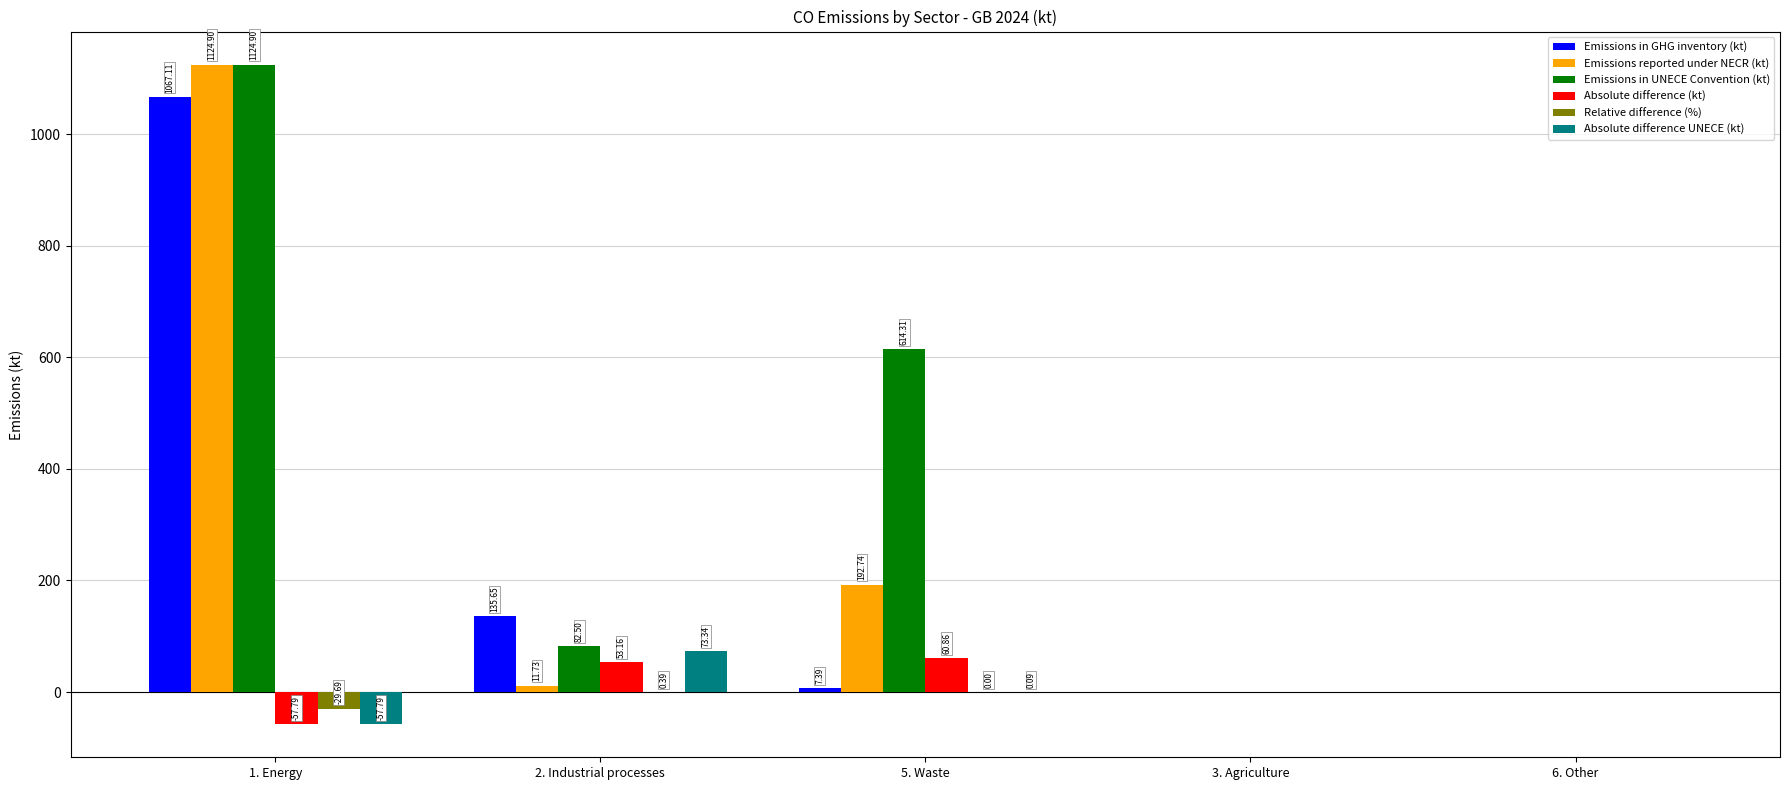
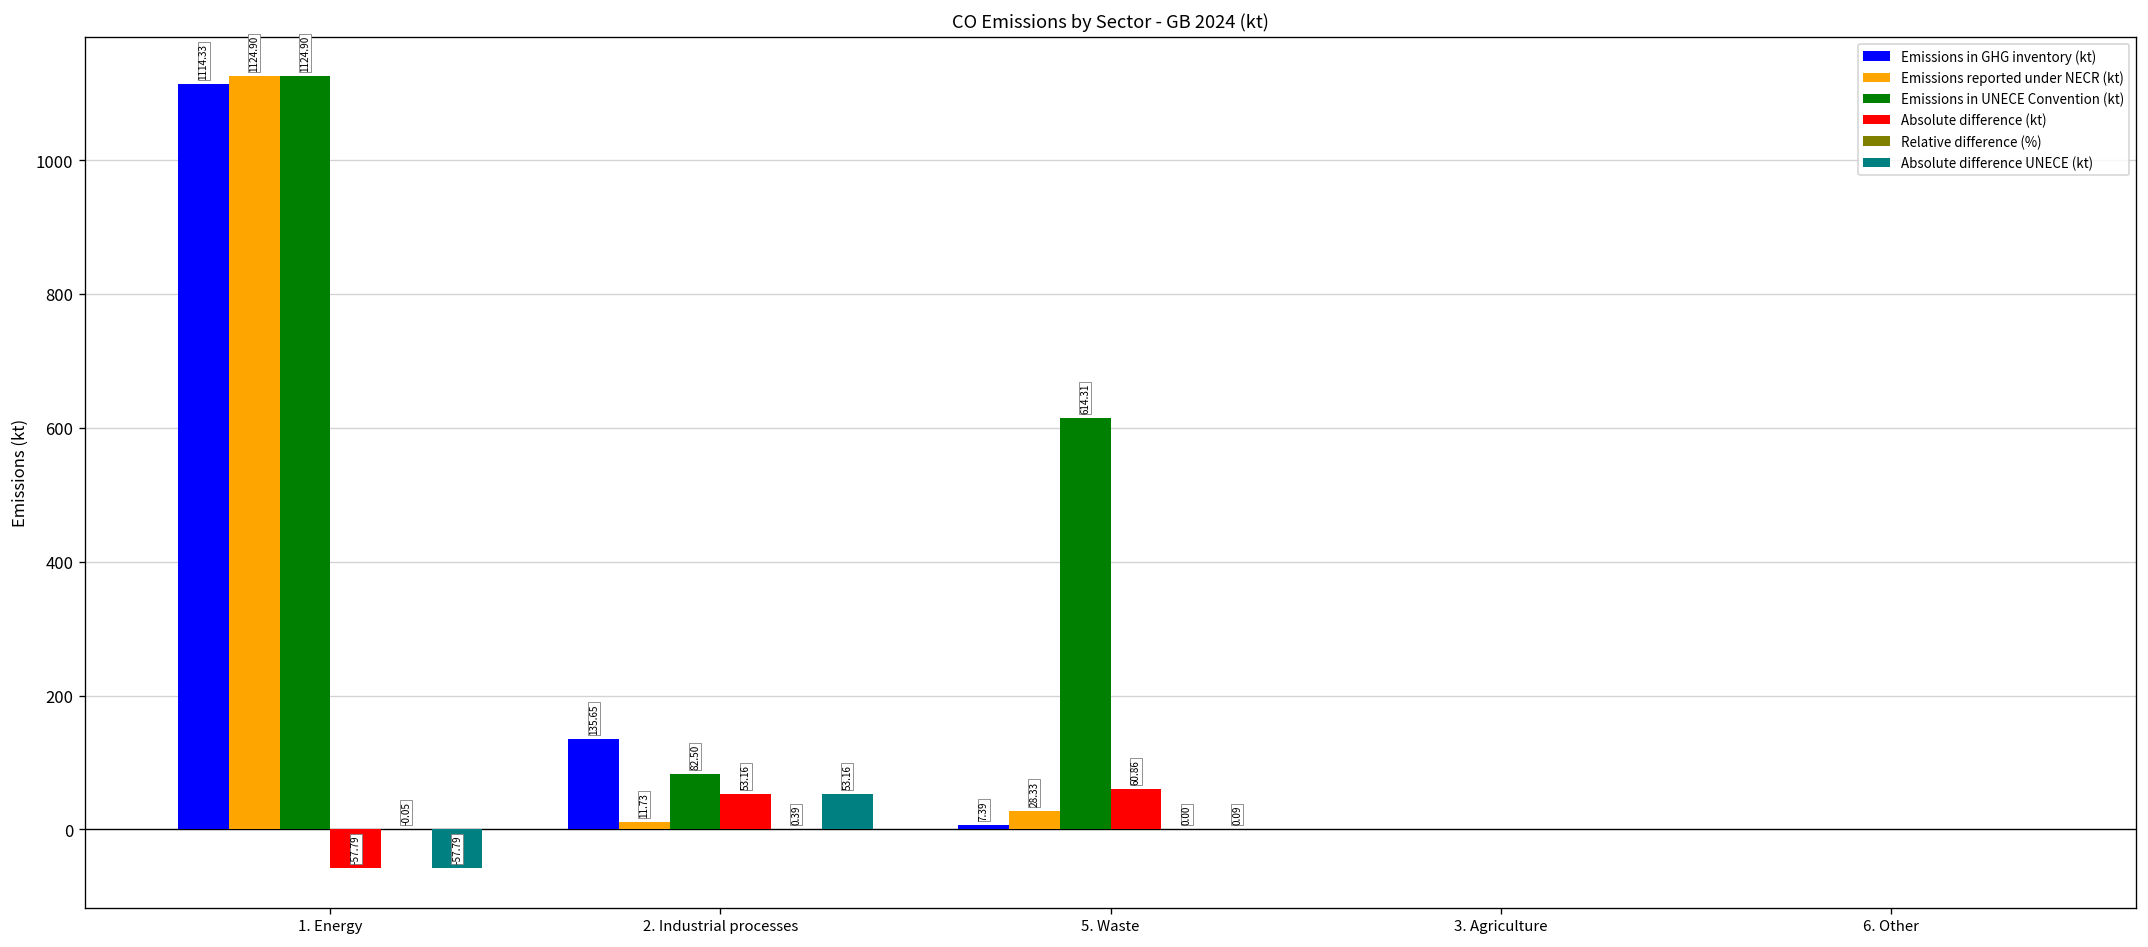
Emissions in GHG inventory (kt), 1. Energy: 1067.11 -> 1114.33
Relative difference (%), 1. Energy: -29.69 -> -0.05
Absolute difference UNECE (kt), 2. Industrial processes: 73.34 -> 53.16
Emissions reported under NECR (kt), 5. Waste: 192.74 -> 28.33
